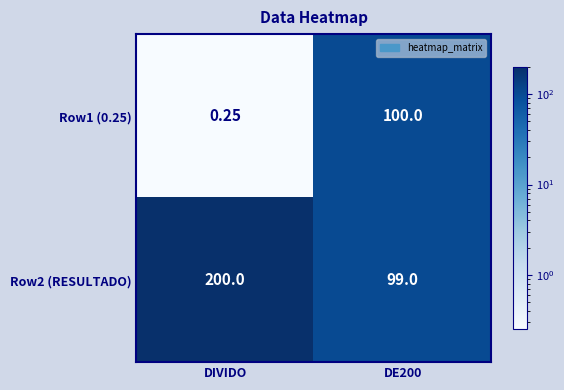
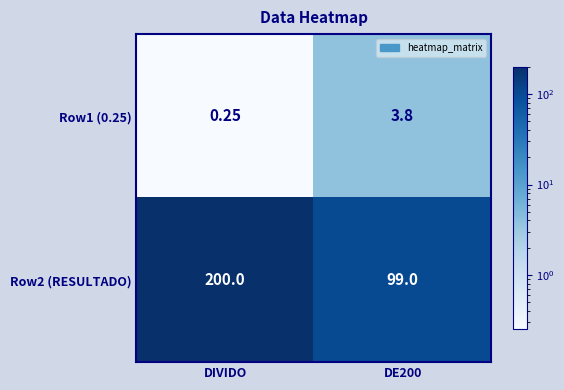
Row1 (0.25), DE200: 100.0 -> 3.8
